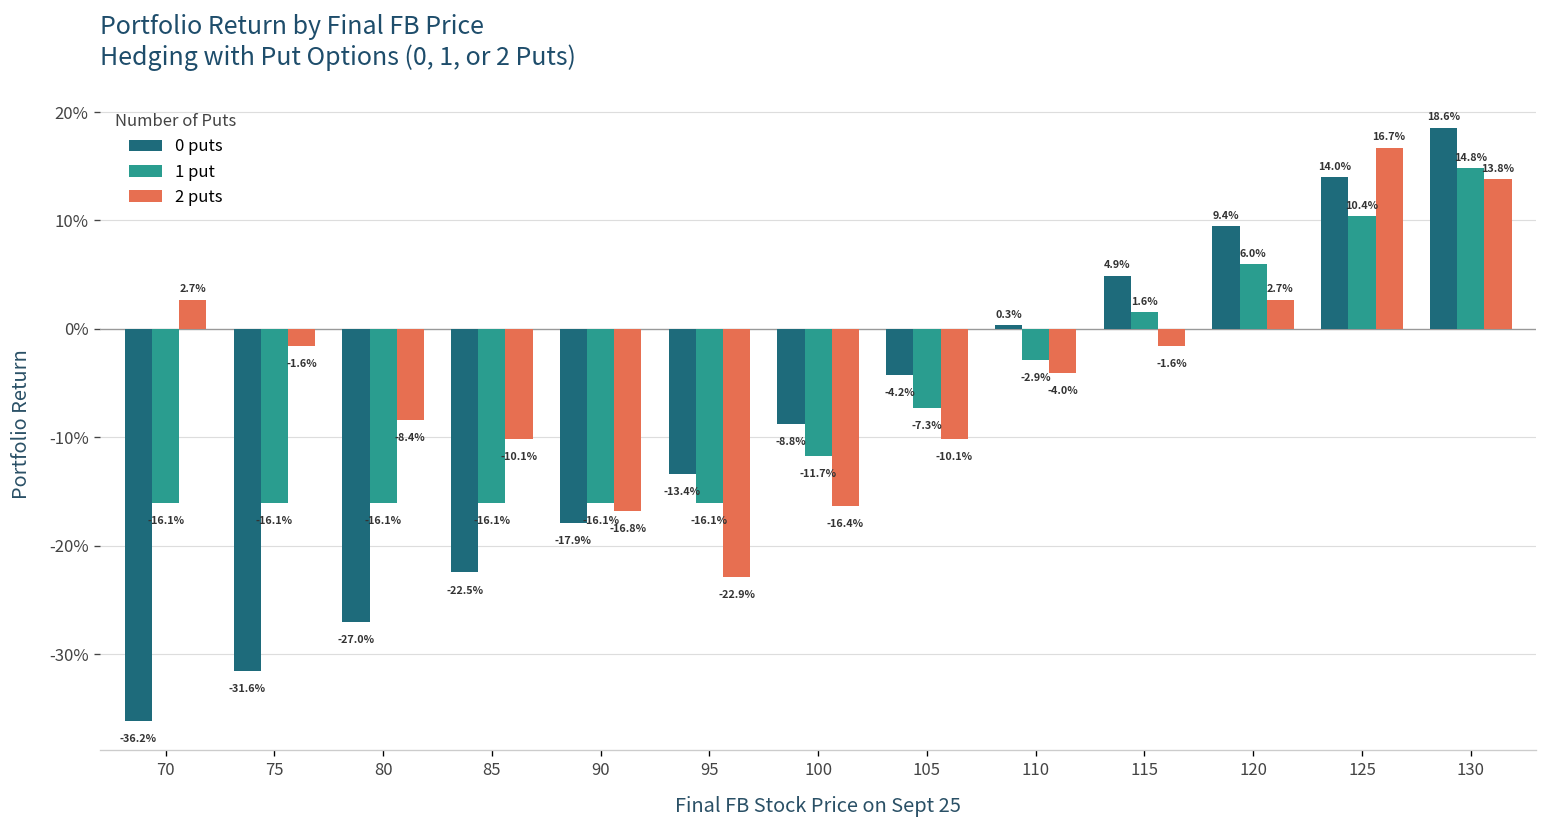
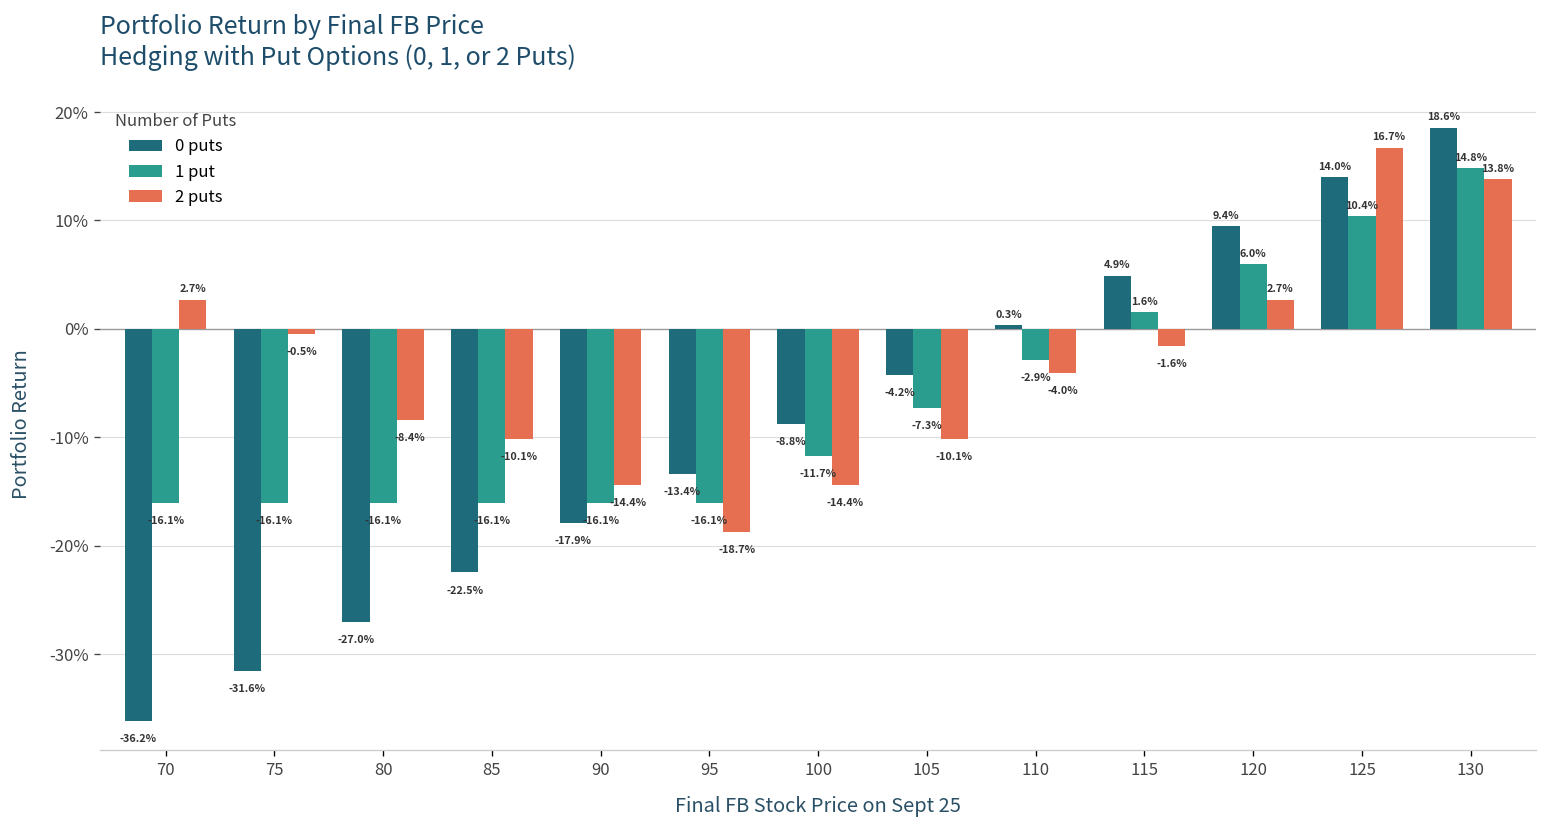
2 puts, 75: -1.6% -> -0.5%
2 puts, 90: -16.8% -> -14.4%
2 puts, 95: -22.9% -> -18.7%
2 puts, 100: -16.4% -> -14.4%
